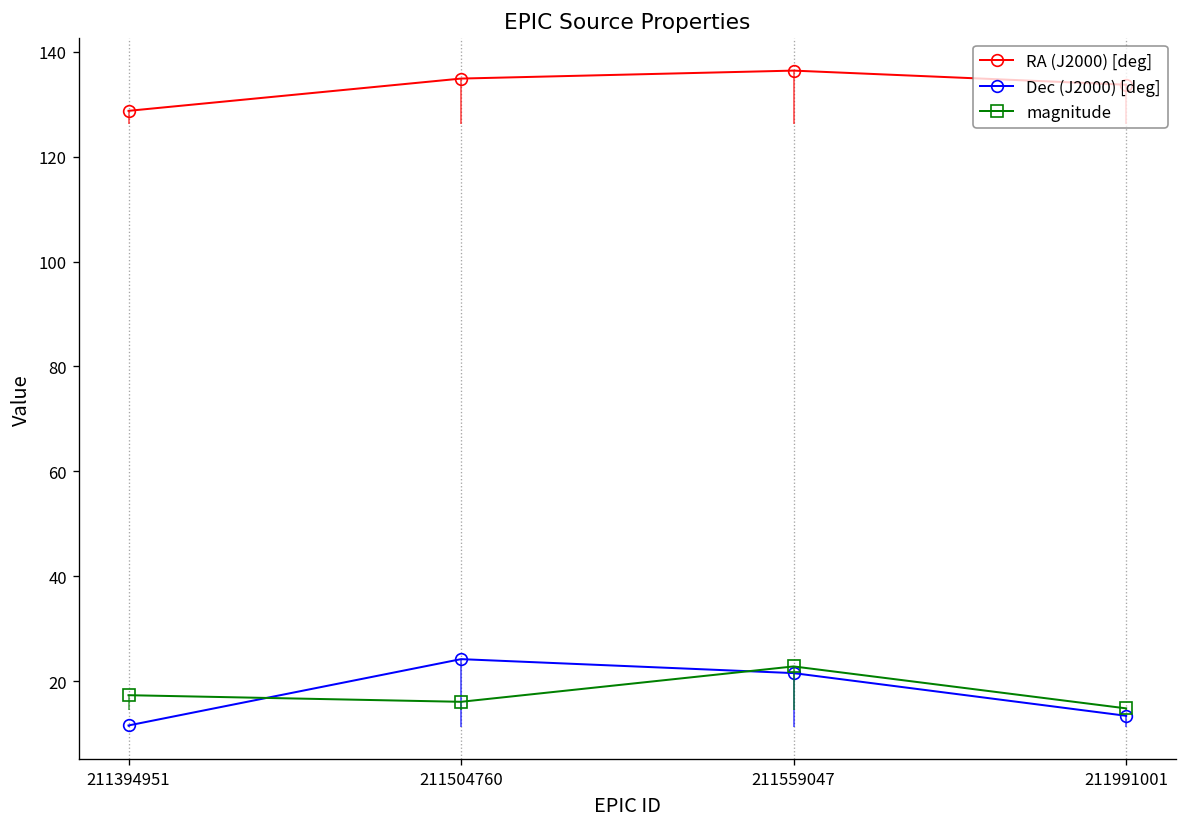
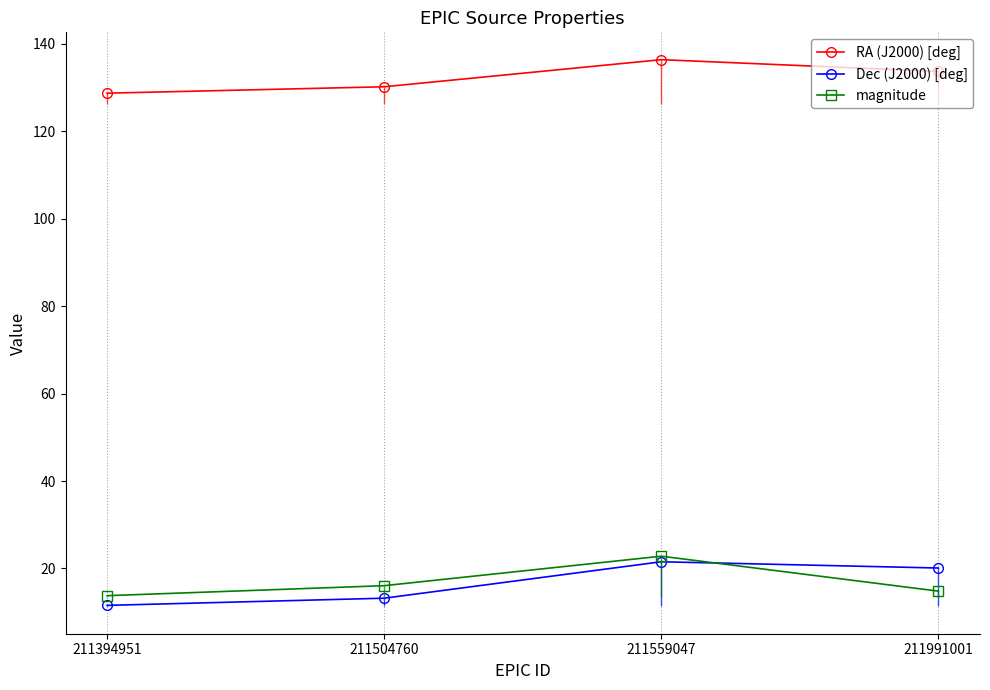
magnitude, 211394951: 17 -> 14
RA (J2000) [deg], 211504760: 135 -> 130
Dec (J2000) [deg], 211504760: 24 -> 13
Dec (J2000) [deg], 211991001: 13 -> 20
